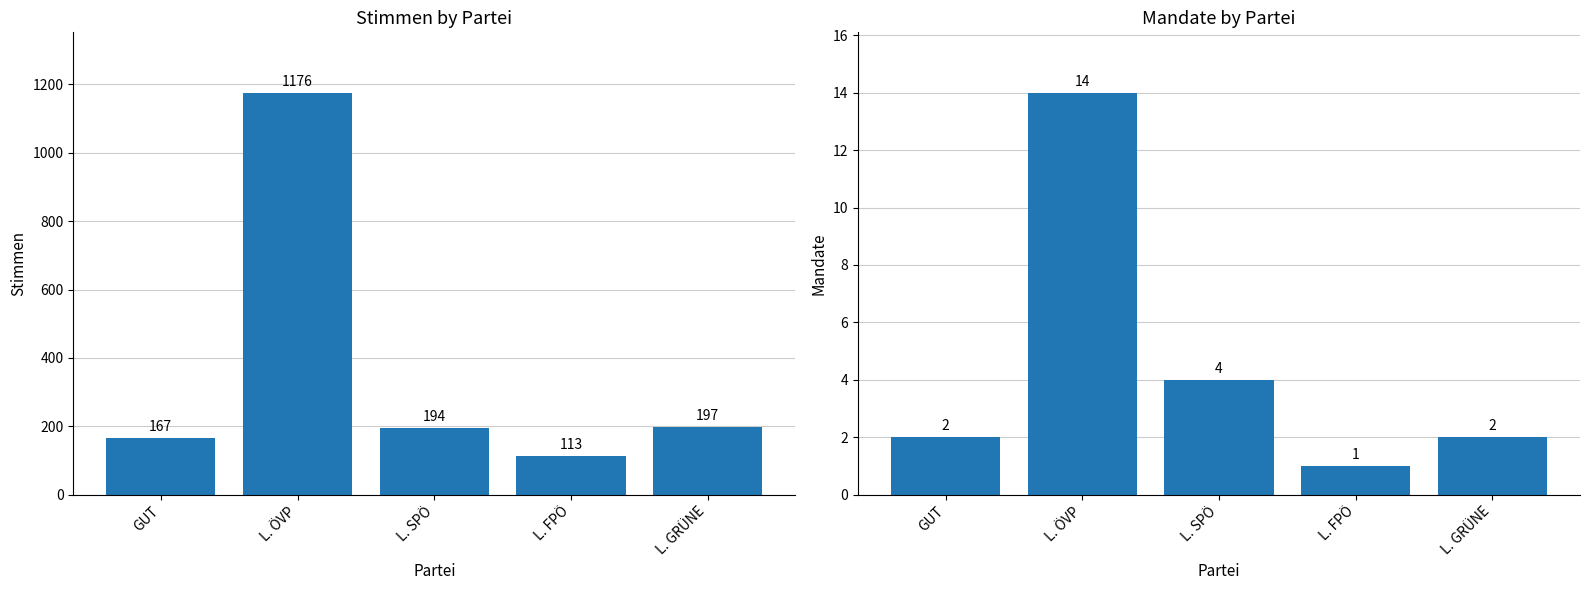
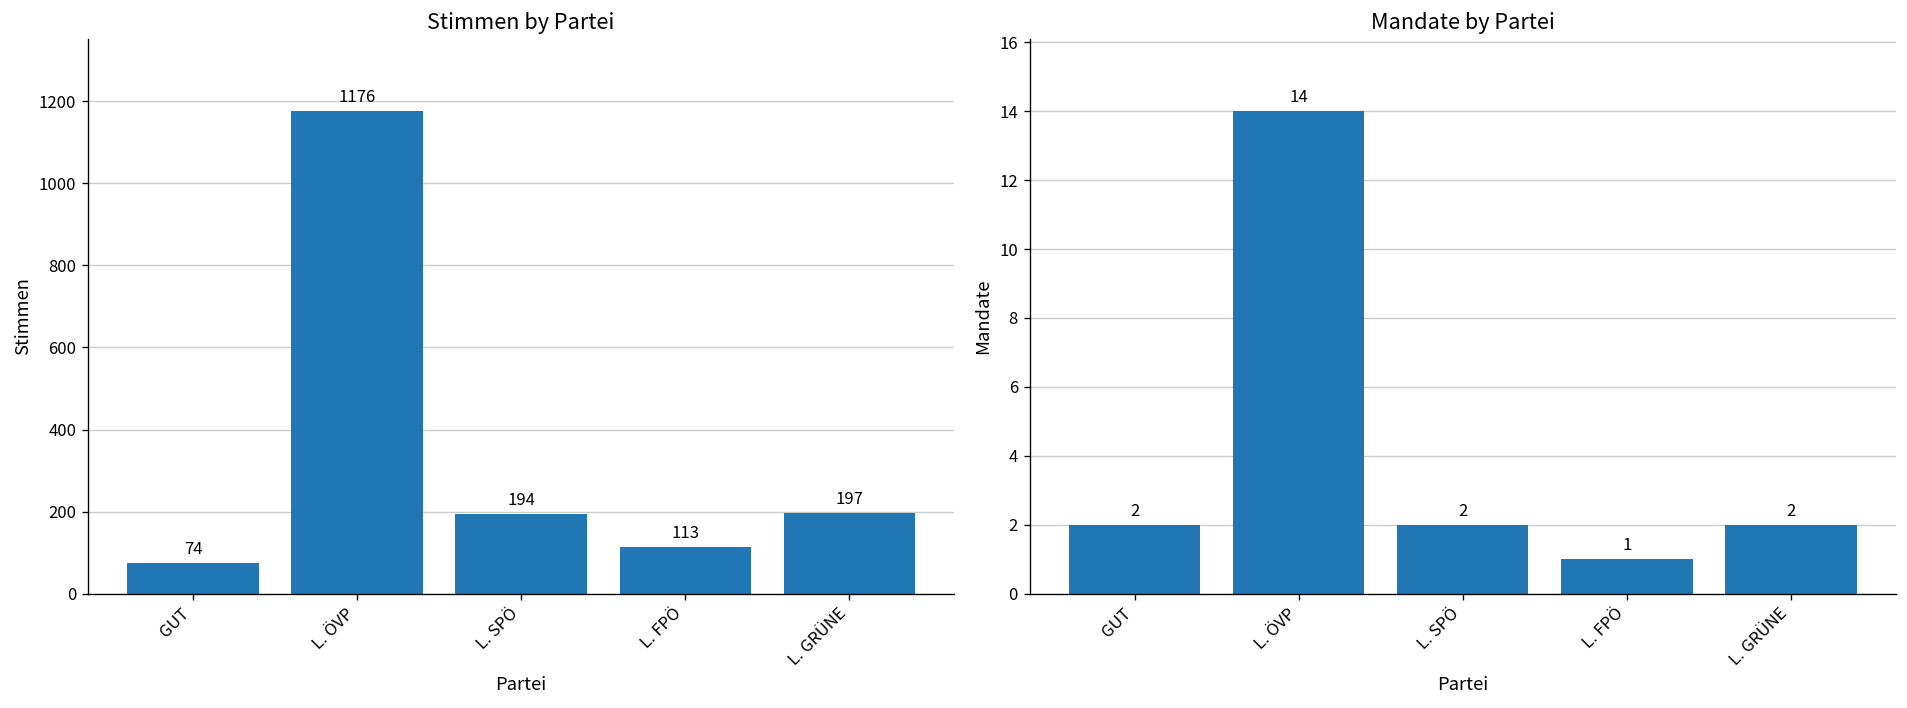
Stimmen by Partei, GUT: 167 -> 74
Mandate by Partei, L. SPÖ: 4 -> 2
